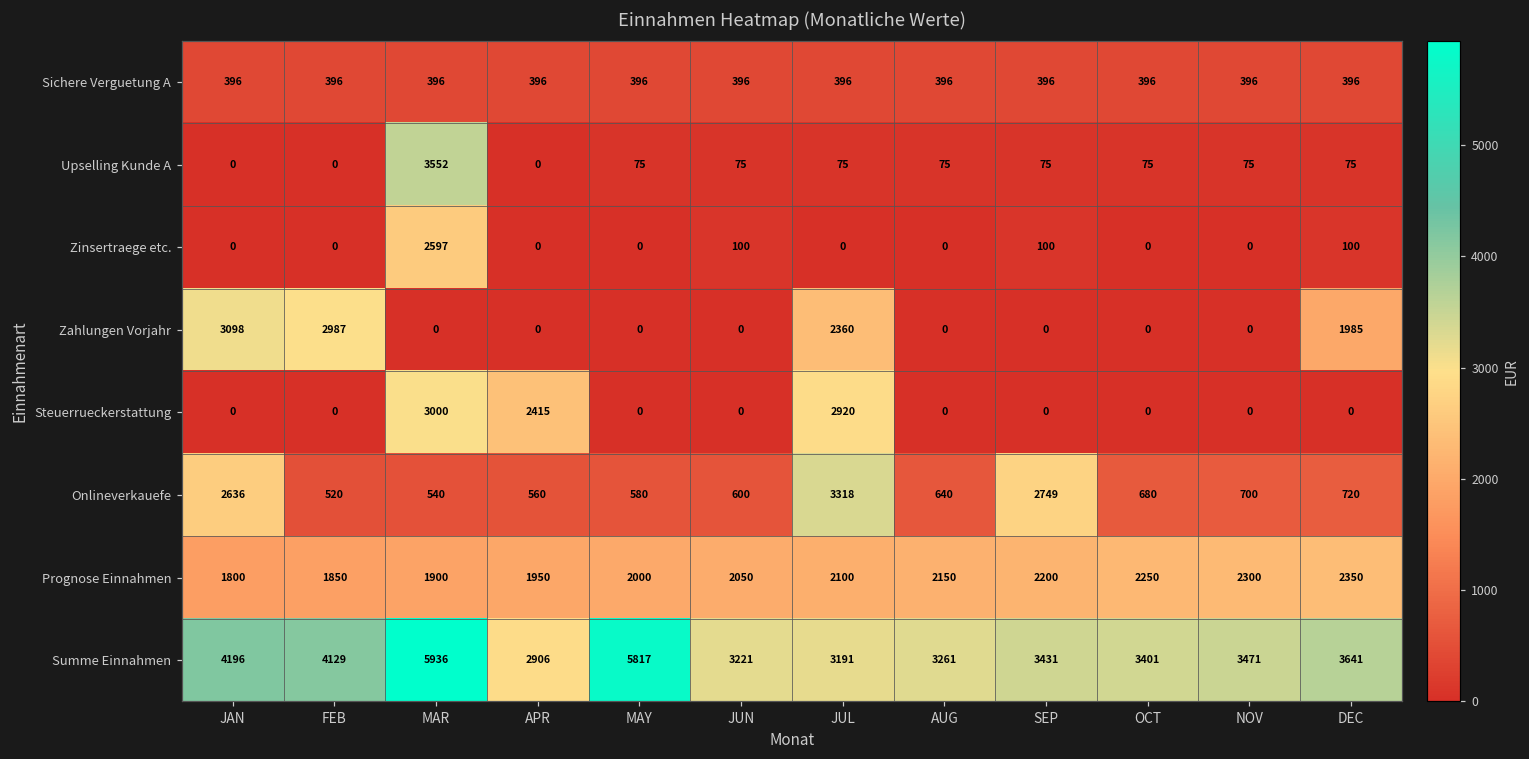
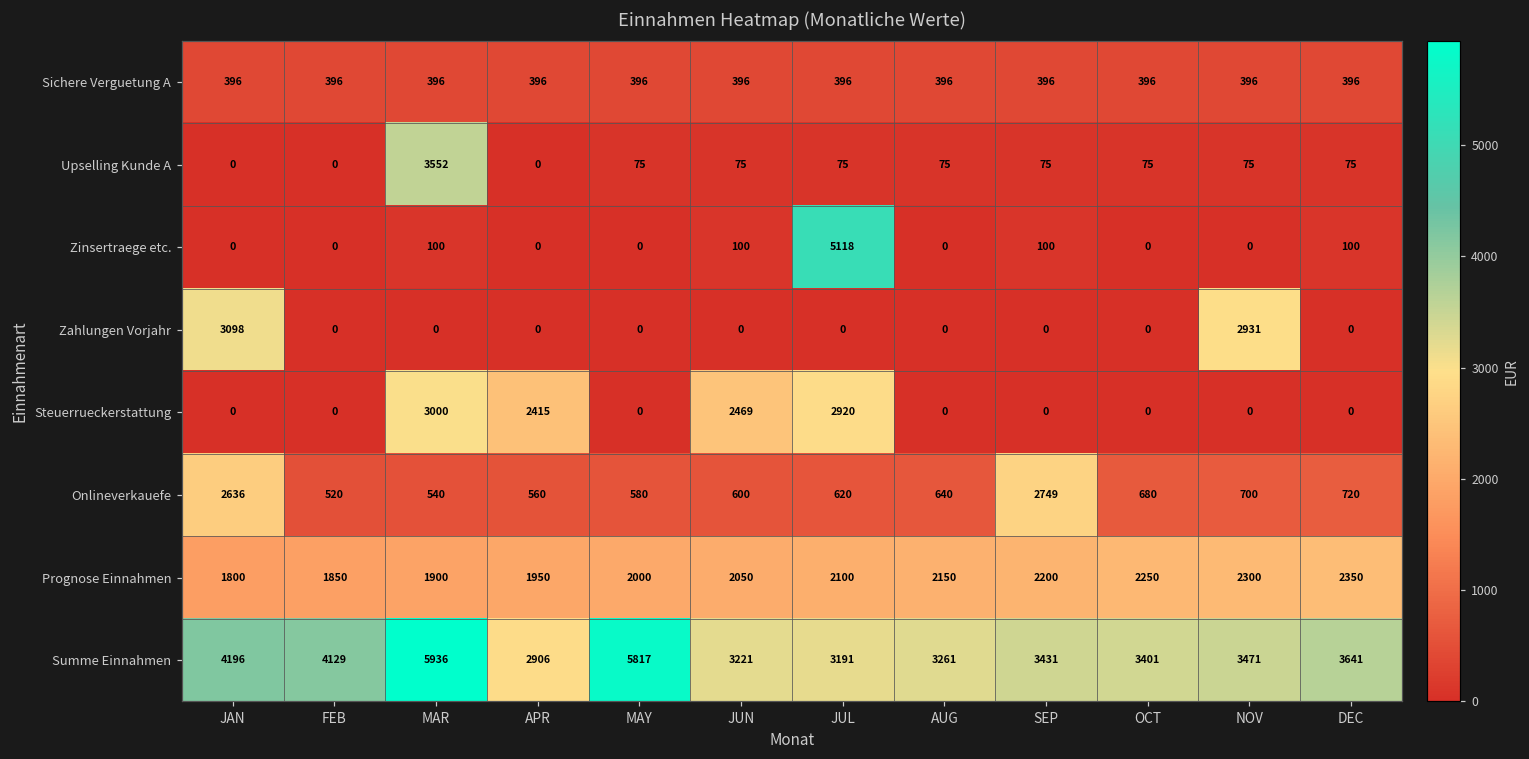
Zinsertraege etc., MAR: 2597 -> 100
Zinsertraege etc., JUL: 0 -> 5118
Zahlungen Vorjahr, FEB: 2987 -> 0
Zahlungen Vorjahr, JUL: 2360 -> 0
Zahlungen Vorjahr, NOV: 0 -> 2931
Zahlungen Vorjahr, DEC: 1985 -> 0
Steuerrueckerstattung, JUN: 0 -> 2469
Onlineverkauefe, JUL: 3318 -> 620
